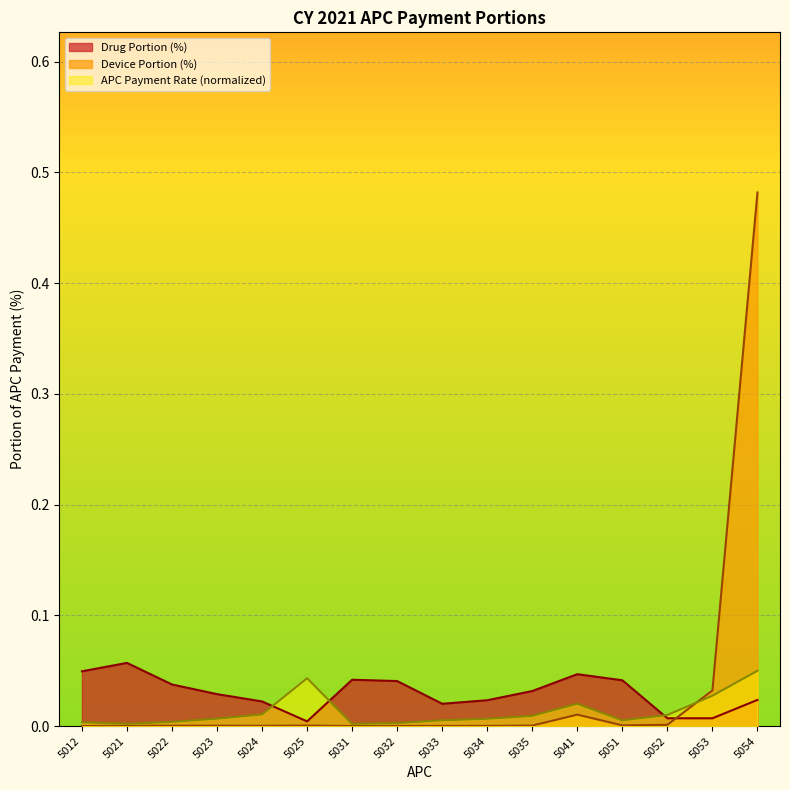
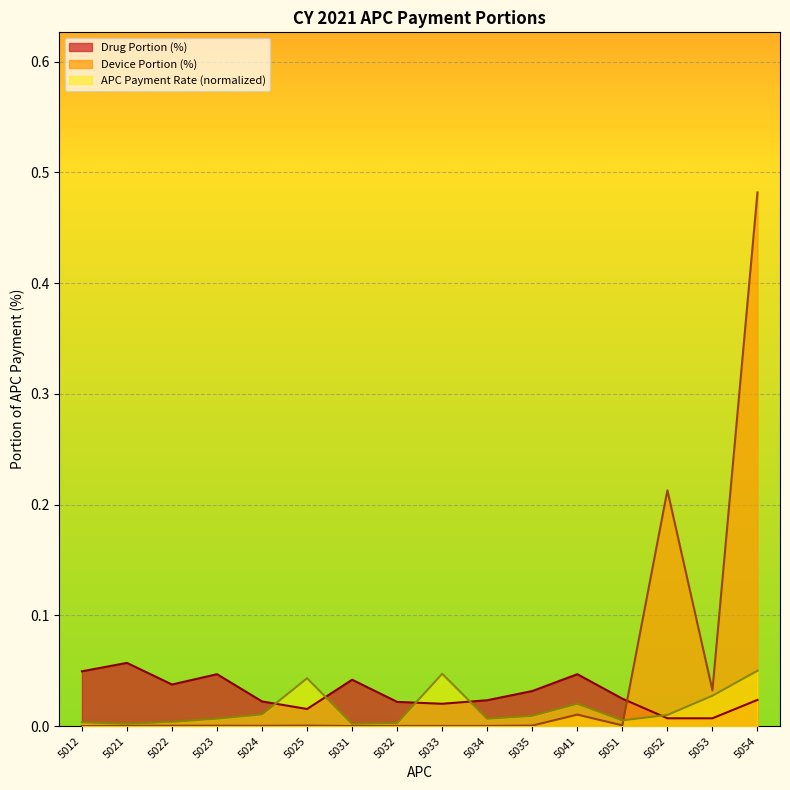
Drug Portion (%), 5023: 0.029 -> 0.047
Drug Portion (%), 5025: 0.004 -> 0.016
Drug Portion (%), 5032: 0.041 -> 0.022
APC Payment Rate (normalized), 5033: 0.005 -> 0.047
Drug Portion (%), 5051: 0.041 -> 0.025
Device Portion (%), 5052: 0.001 -> 0.213
